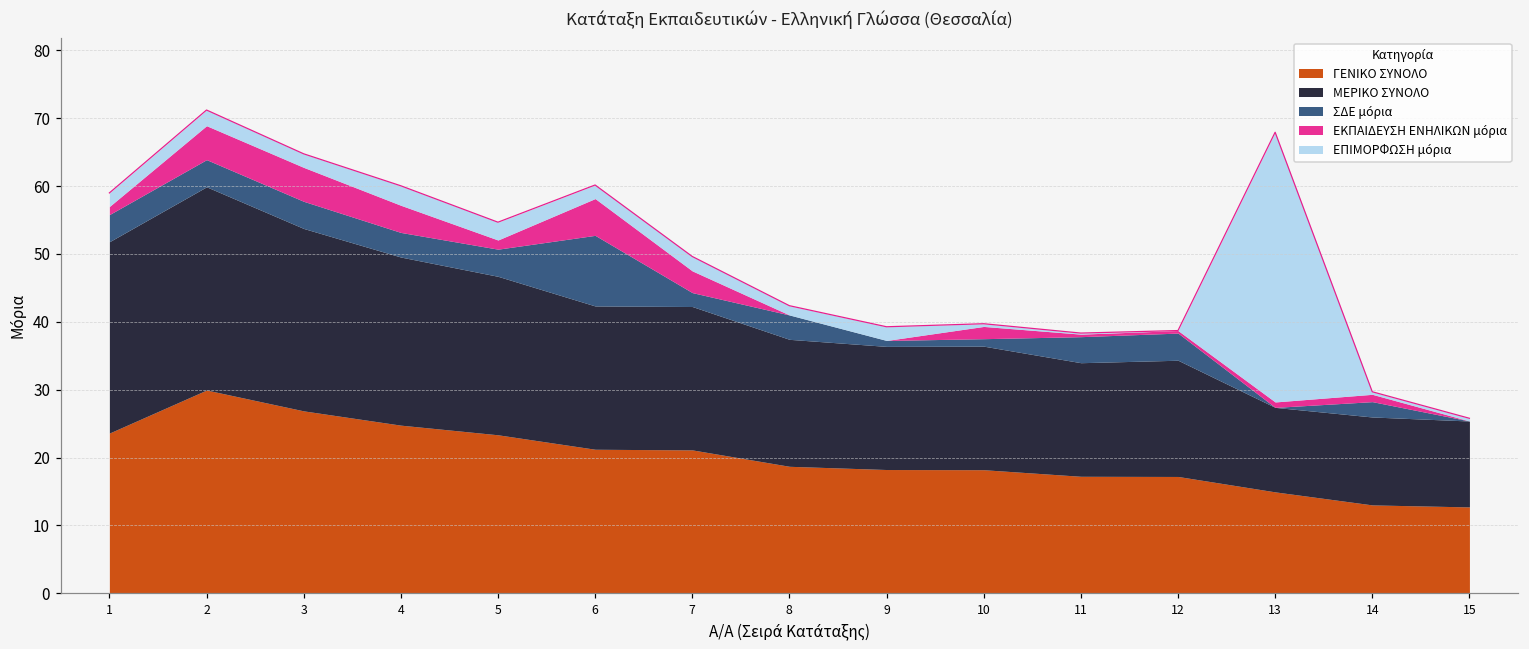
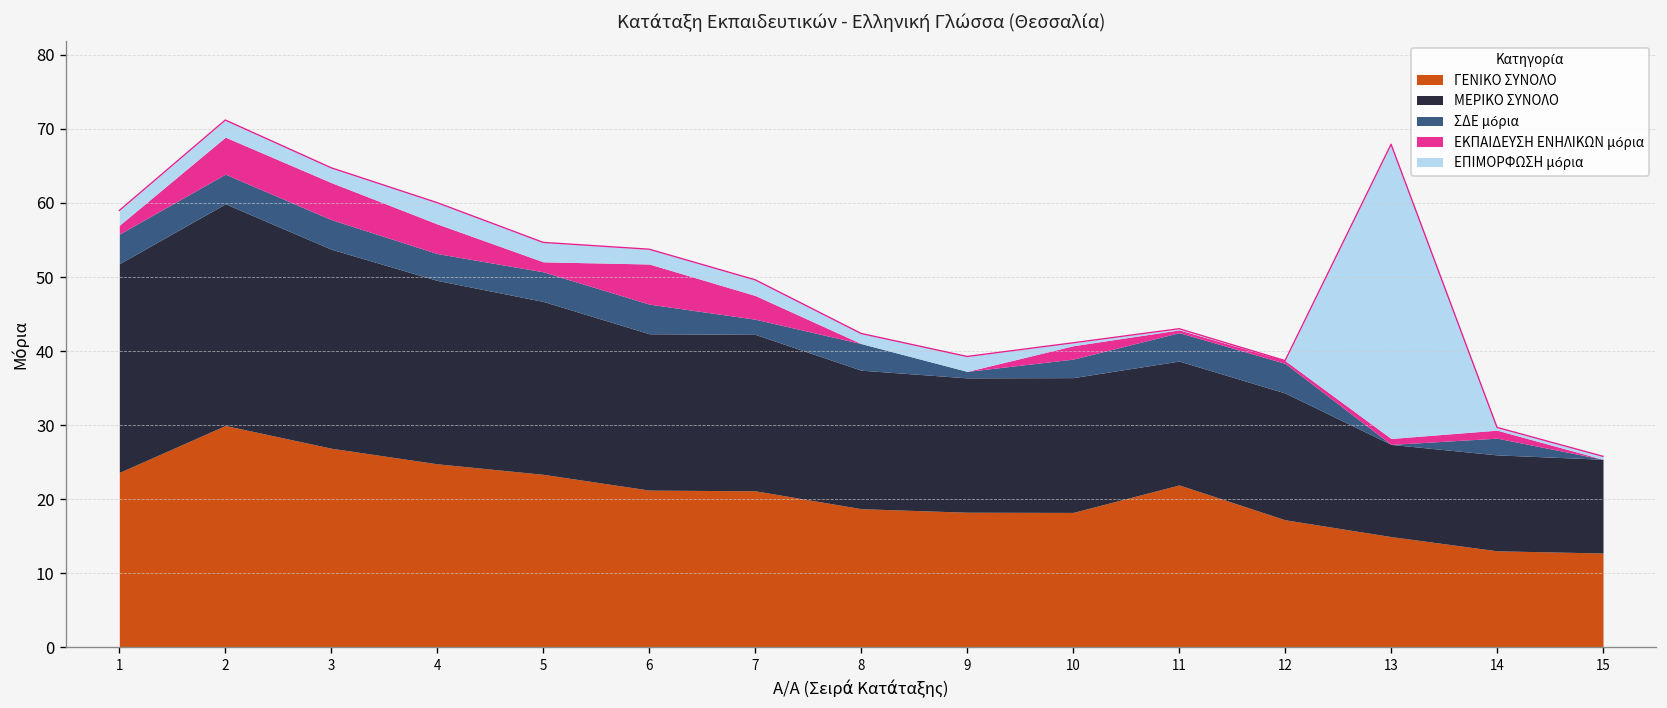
ΣΔΕ μόρια, 6: 10 -> 4
ΣΔΕ μόρια, 10: 1 -> 3
ΓΕΝΙΚΟ ΣΥΝΟΛΟ, 11: 17 -> 22
